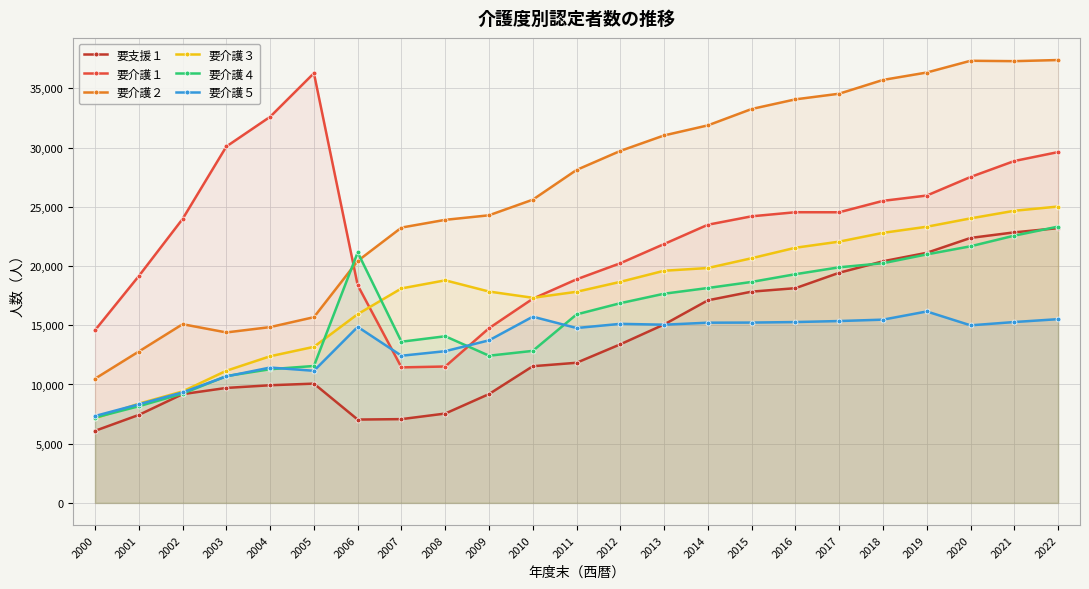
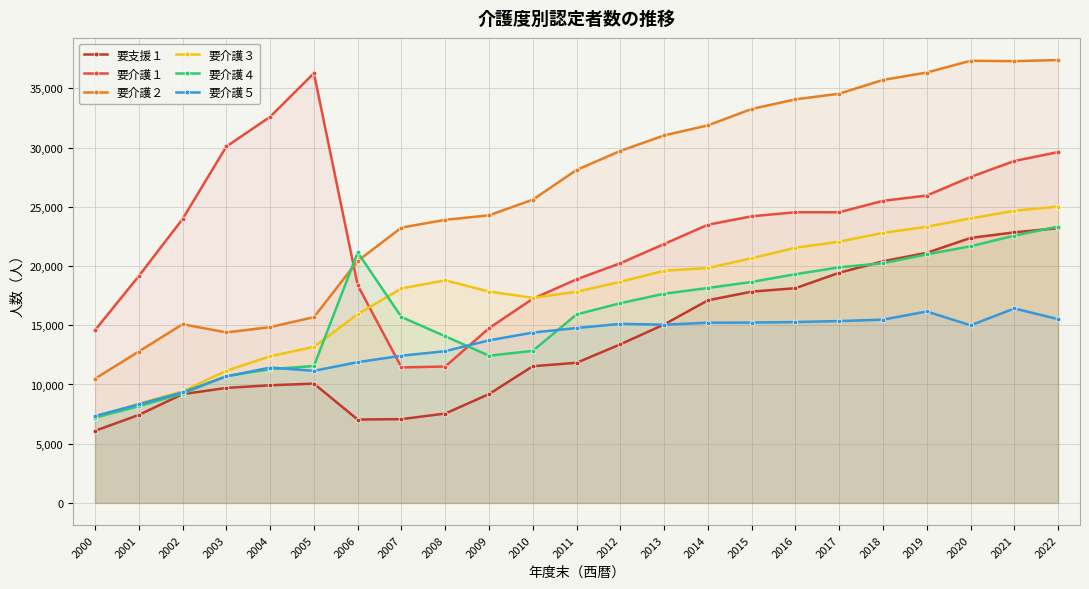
要介護５, 2006: 14,900 -> 11,900
要介護４, 2007: 13,600 -> 15,700
要介護５, 2010: 15,700 -> 14,400
要介護５, 2021: 15,300 -> 16,400
